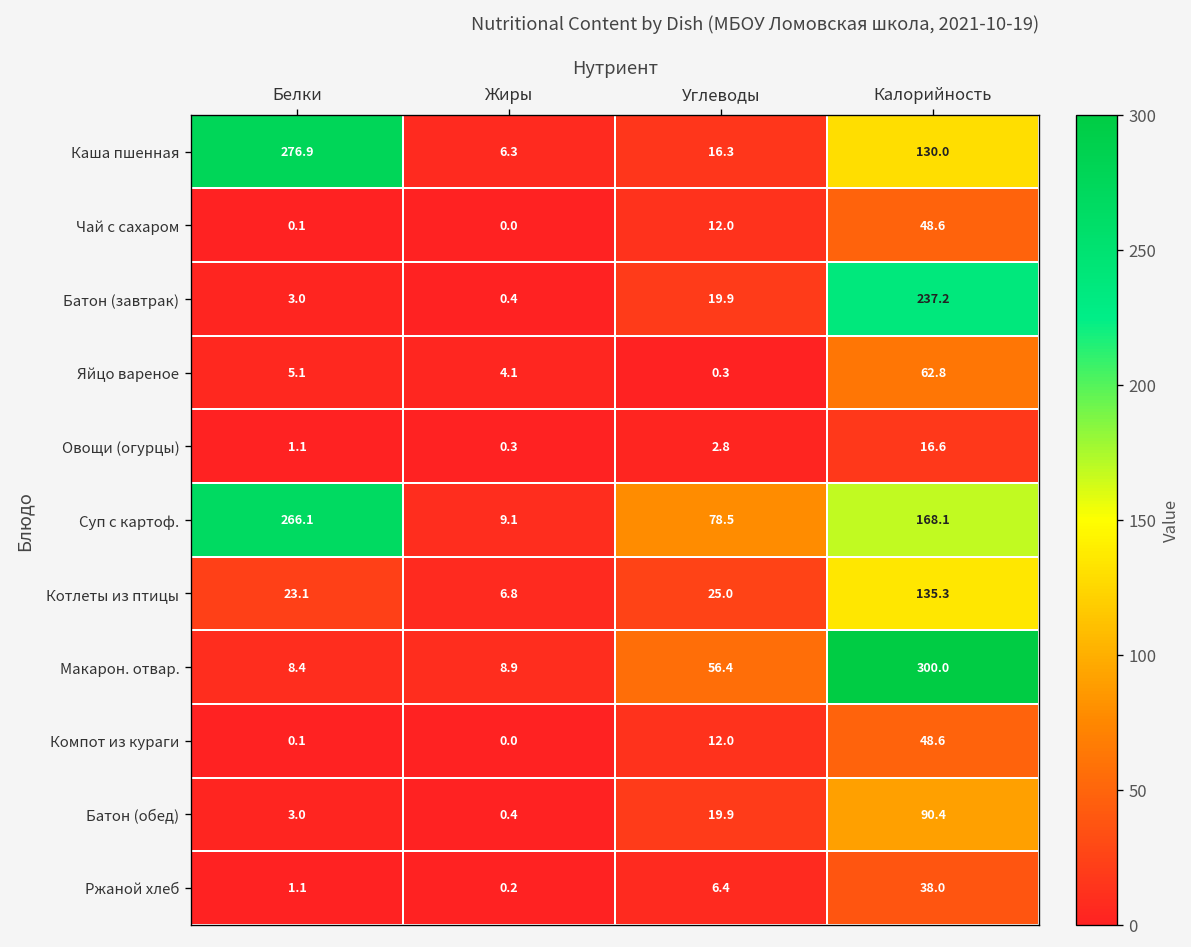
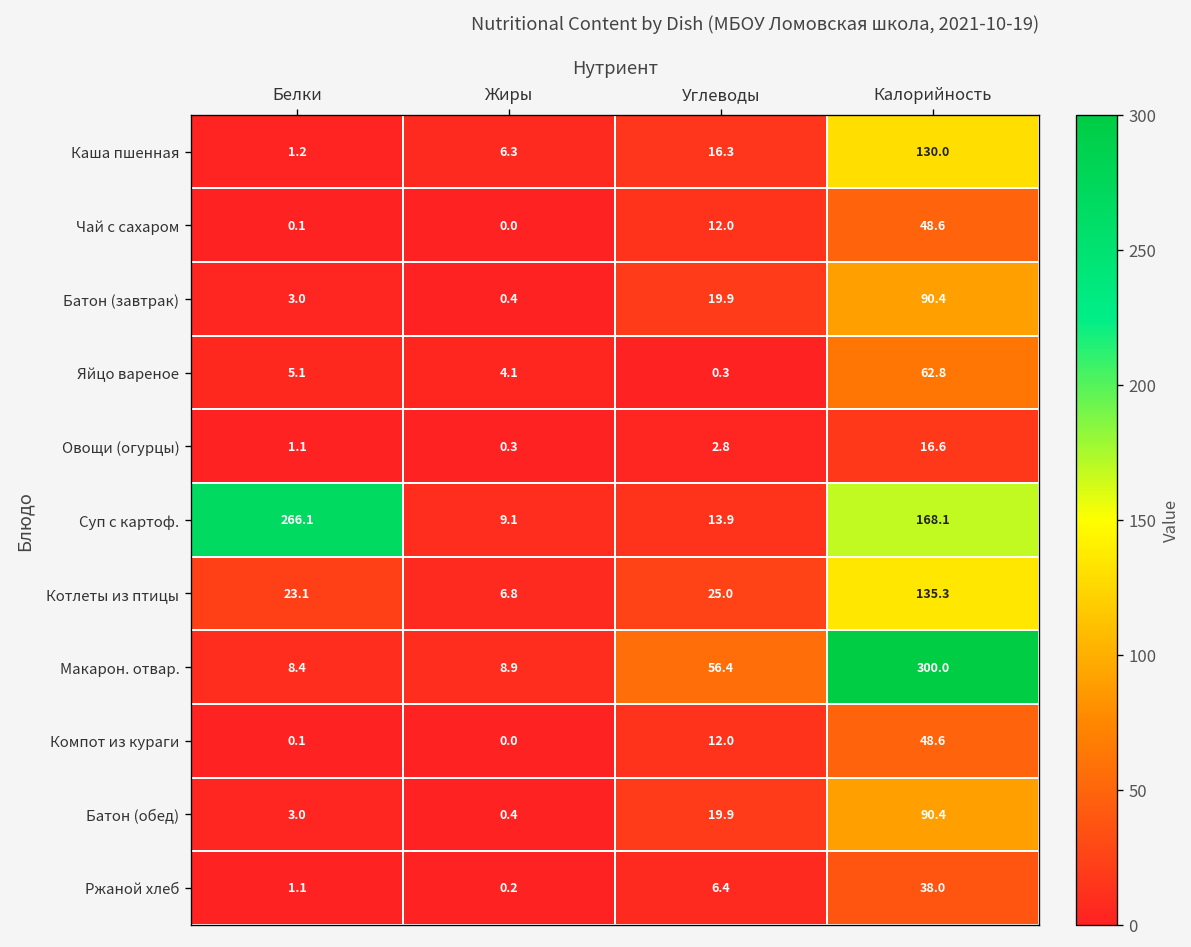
Каша пшенная, Белки: 276.9 -> 1.2
Батон (завтрак), Калорийность: 237.2 -> 90.4
Суп с картоф., Углеводы: 78.5 -> 13.9
